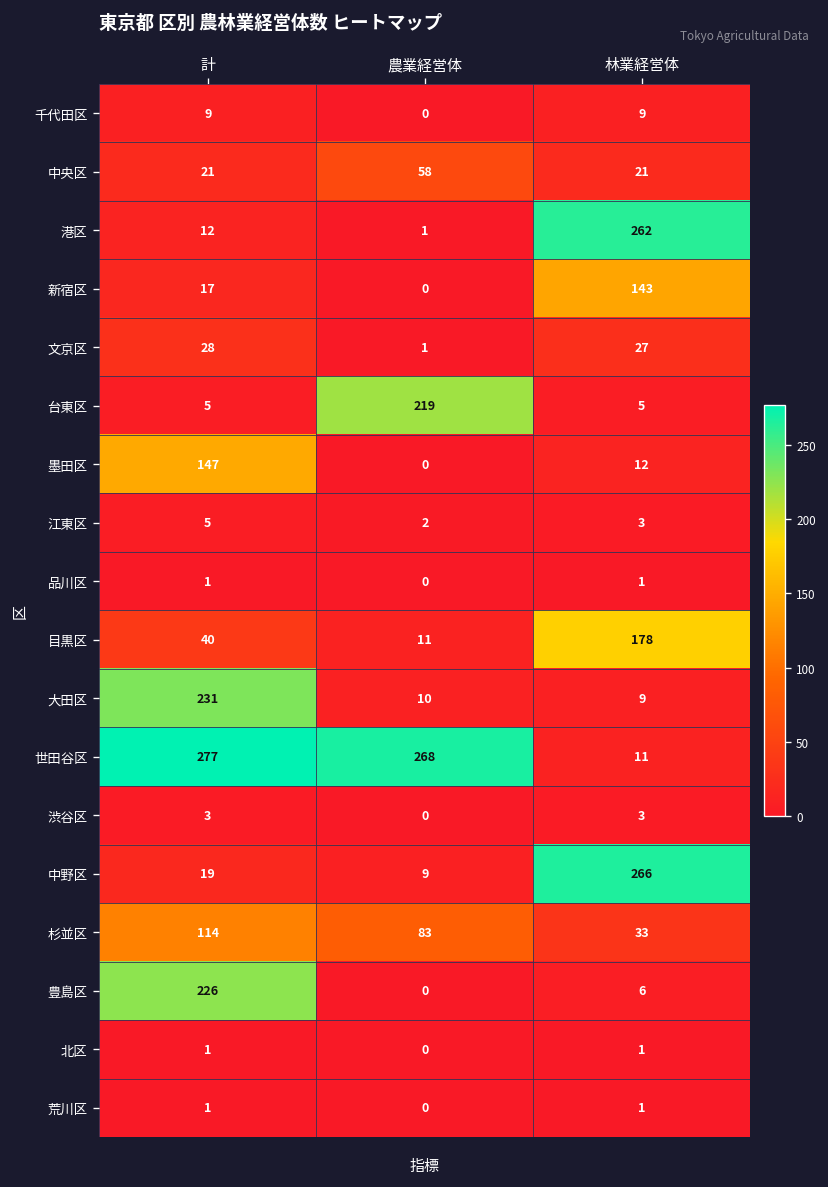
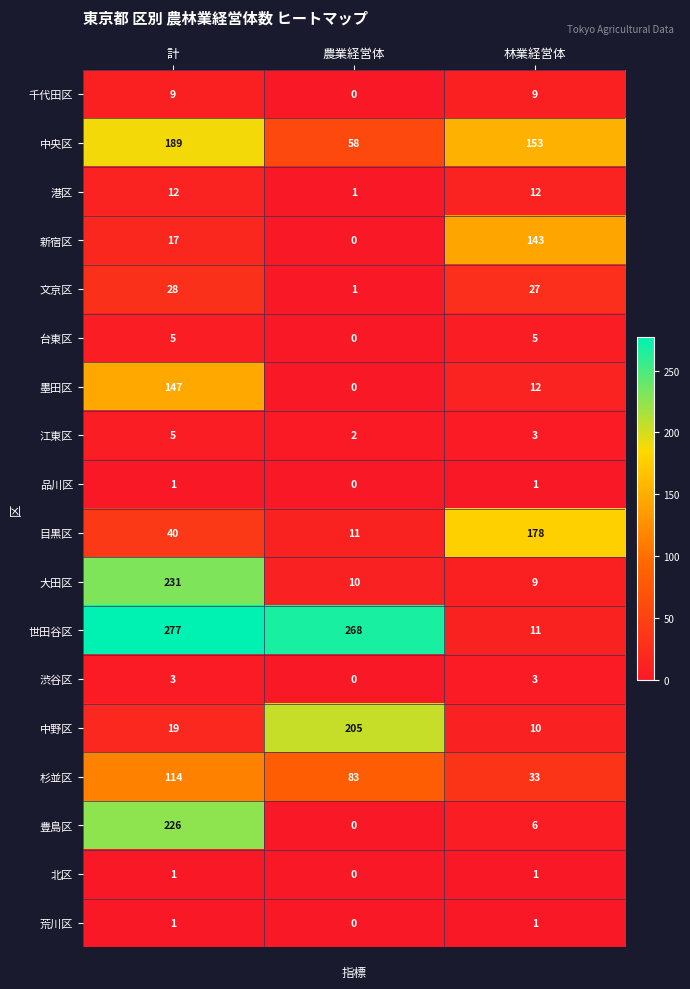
中央区, 計: 21 -> 189
中央区, 林業経営体: 21 -> 153
港区, 林業経営体: 262 -> 12
台東区, 農業経営体: 219 -> 0
中野区, 農業経営体: 9 -> 205
中野区, 林業経営体: 266 -> 10
